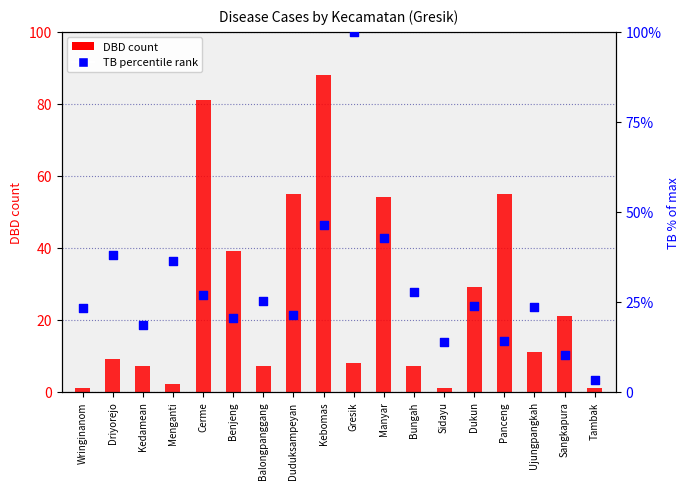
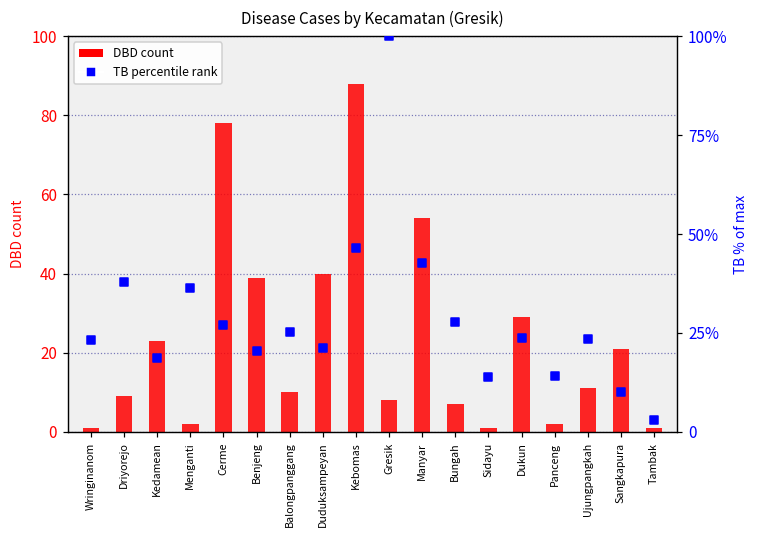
DBD count, Kedamean: 7 -> 23
DBD count, Cerme: 81 -> 78
DBD count, Balongpanggang: 7 -> 10
DBD count, Duduksampeyan: 55 -> 40
DBD count, Panceng: 55 -> 2
